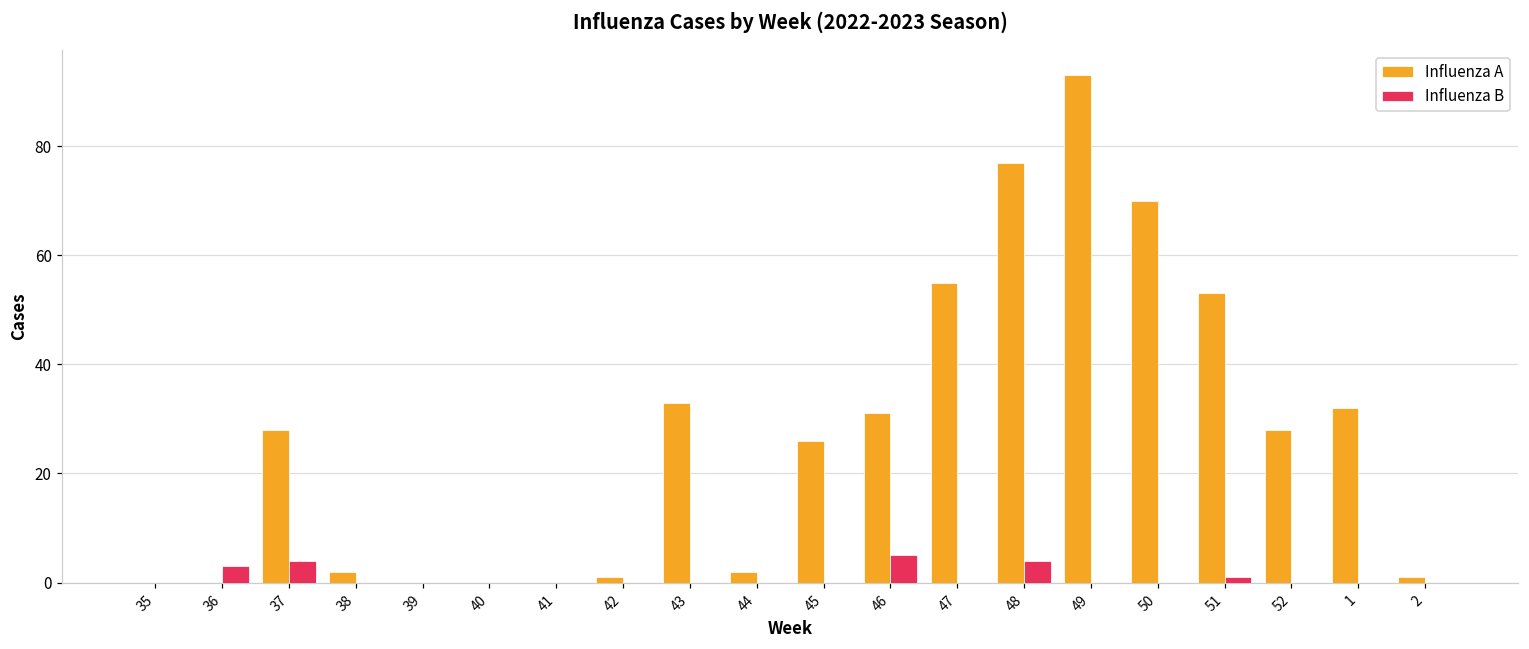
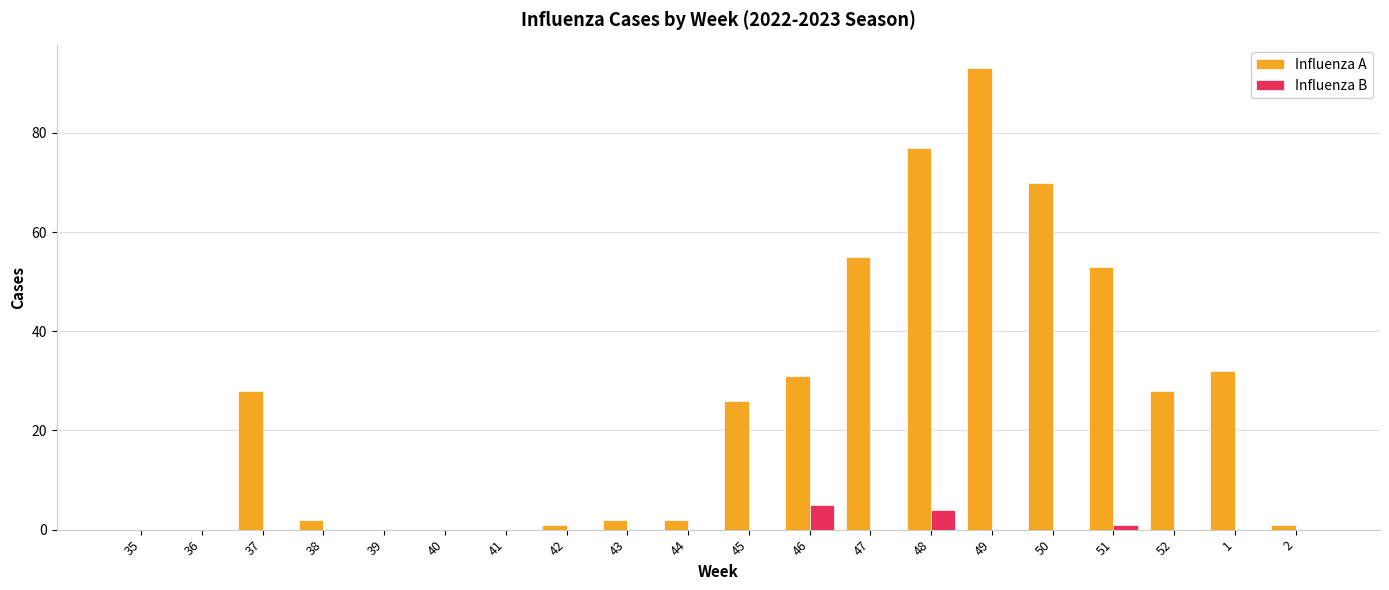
Influenza B, 36: 3 -> 0
Influenza B, 37: 4 -> 0
Influenza A, 43: 33 -> 2
